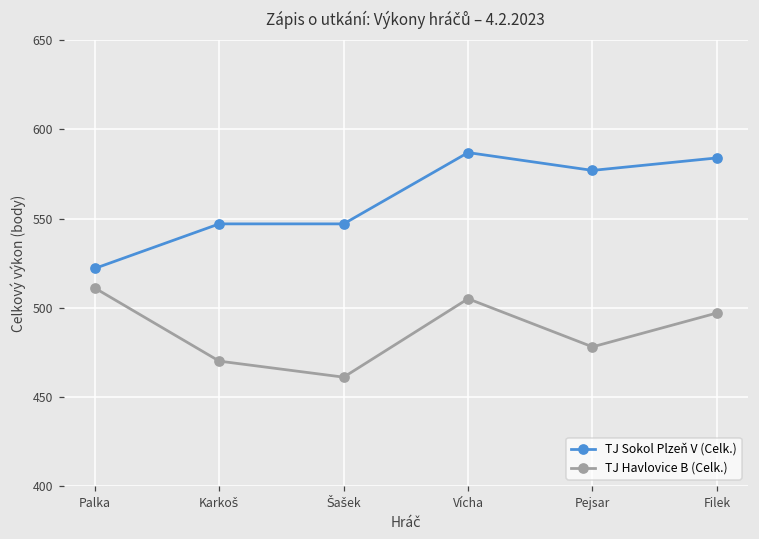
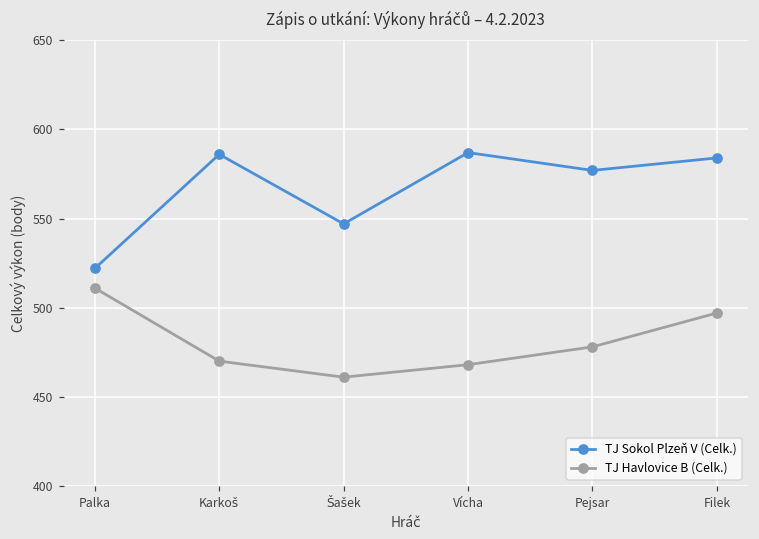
TJ Sokol Plzeň V (Celk.), Karkoš: 547 -> 586
TJ Havlovice B (Celk.), Vícha: 505 -> 468
